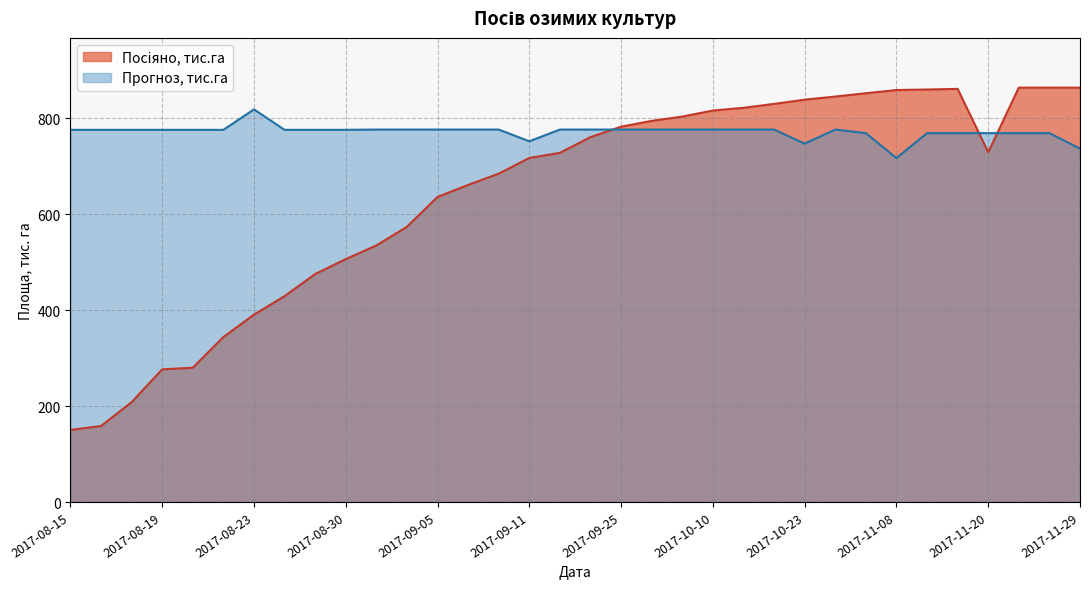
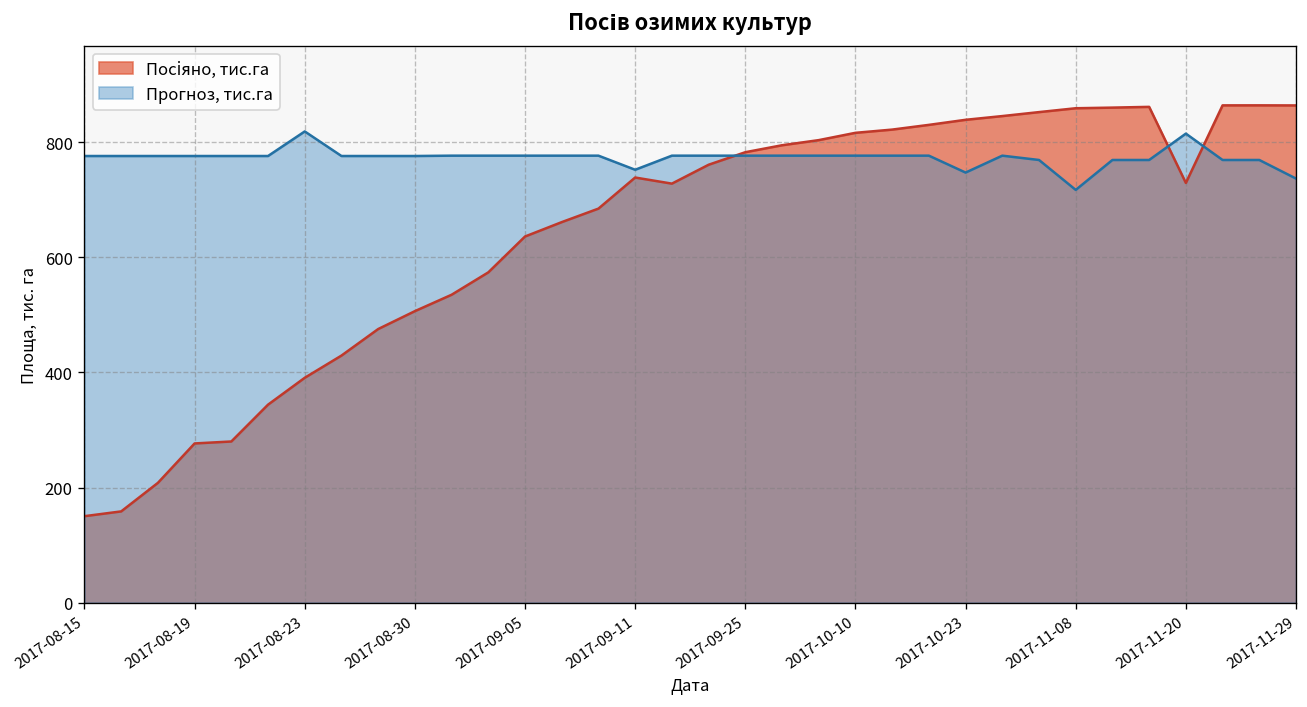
Посіяно, тис.га, 2017-09-11: 720 -> 740
Прогноз, тис.га, 2017-11-20: 770 -> 820
